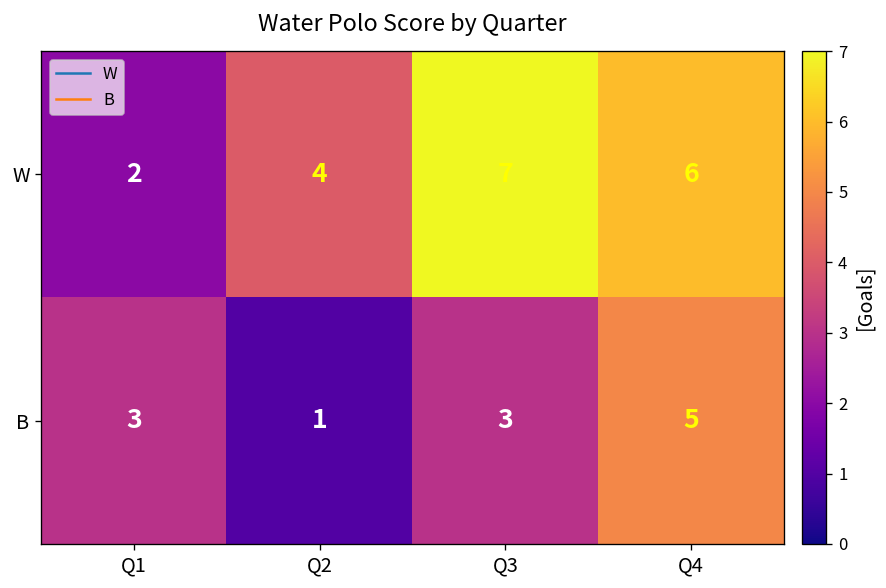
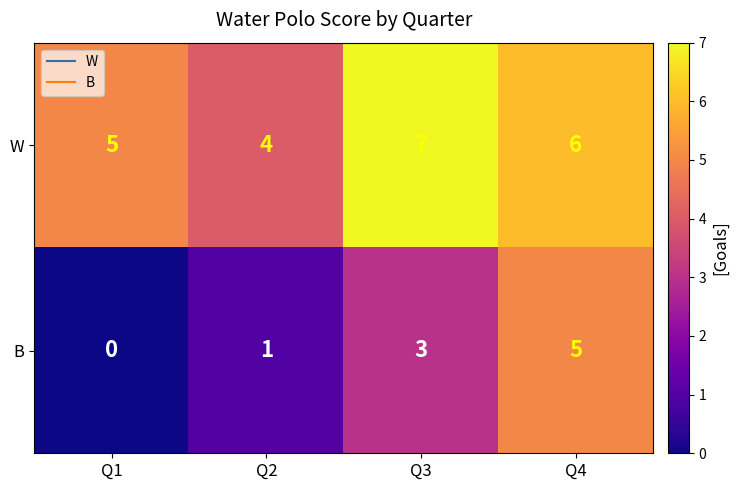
W, Q1: 2 -> 5
B, Q1: 3 -> 0
